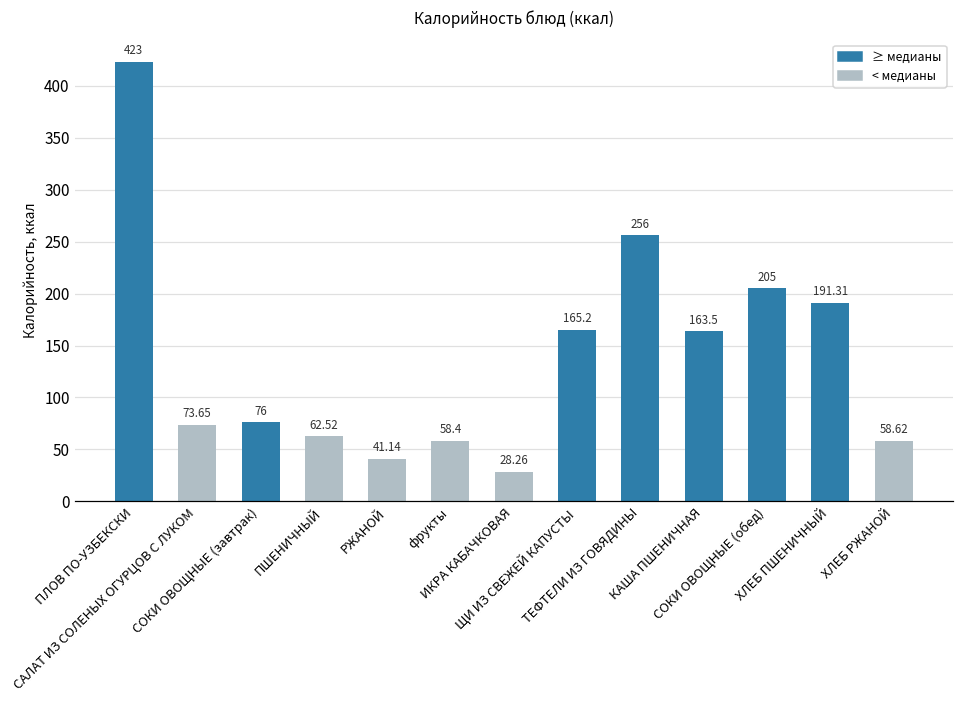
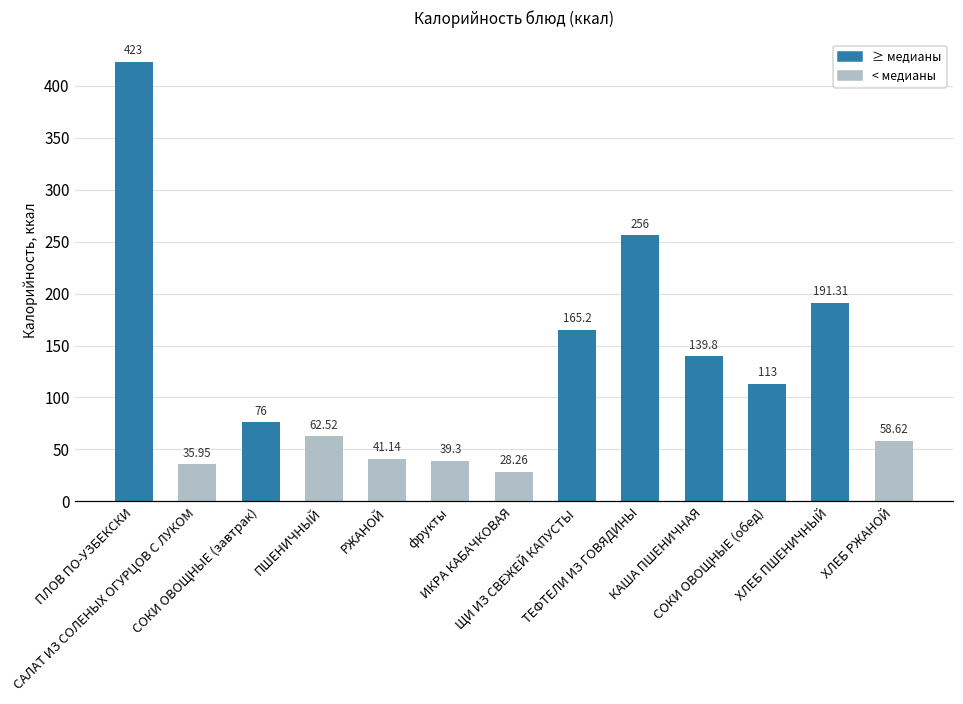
САЛАТ ИЗ СОЛЕНЫХ ОГУРЦОВ С ЛУКОМ: 73.65 -> 35.95
фрукты: 58.4 -> 39.3
КАША ПШЕНИЧНАЯ: 163.5 -> 139.8
СОКИ ОВОЩНЫЕ (обед): 205 -> 113
